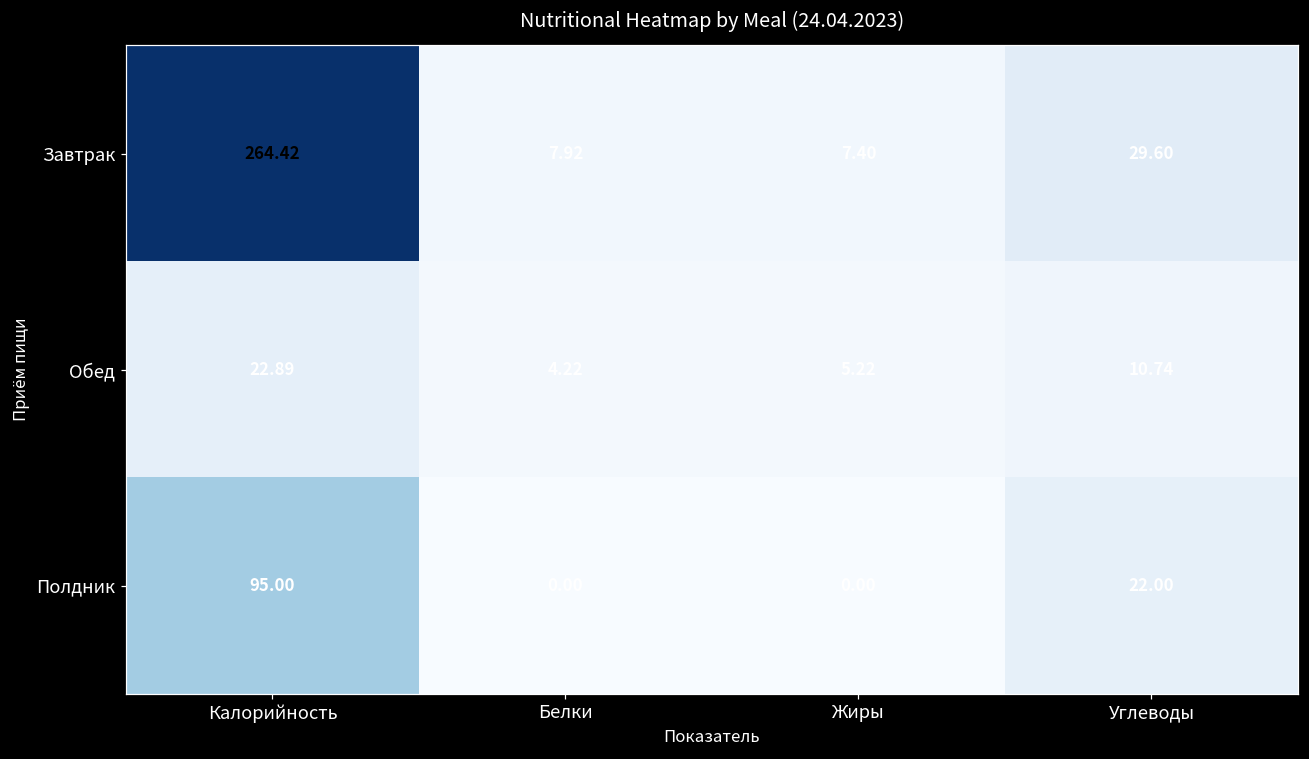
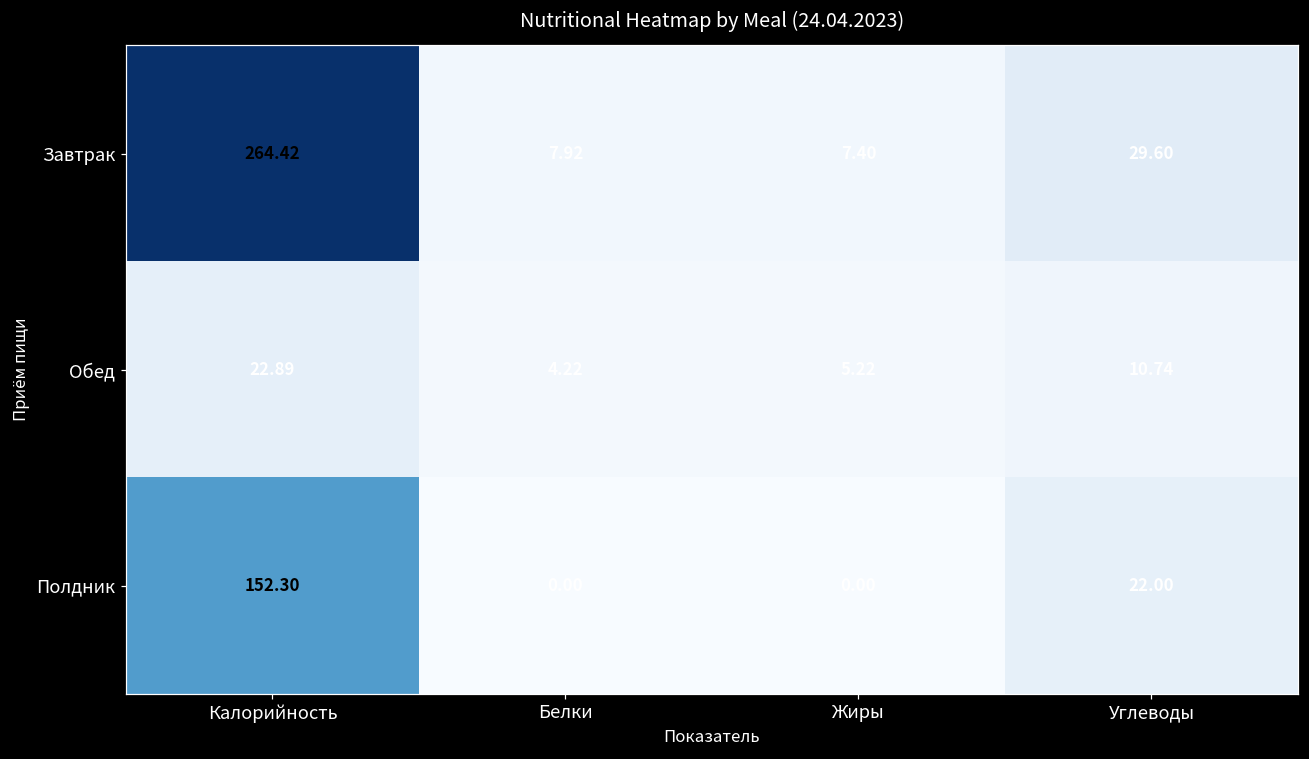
Полдник, Калорийность: 95.00 -> 152.30
